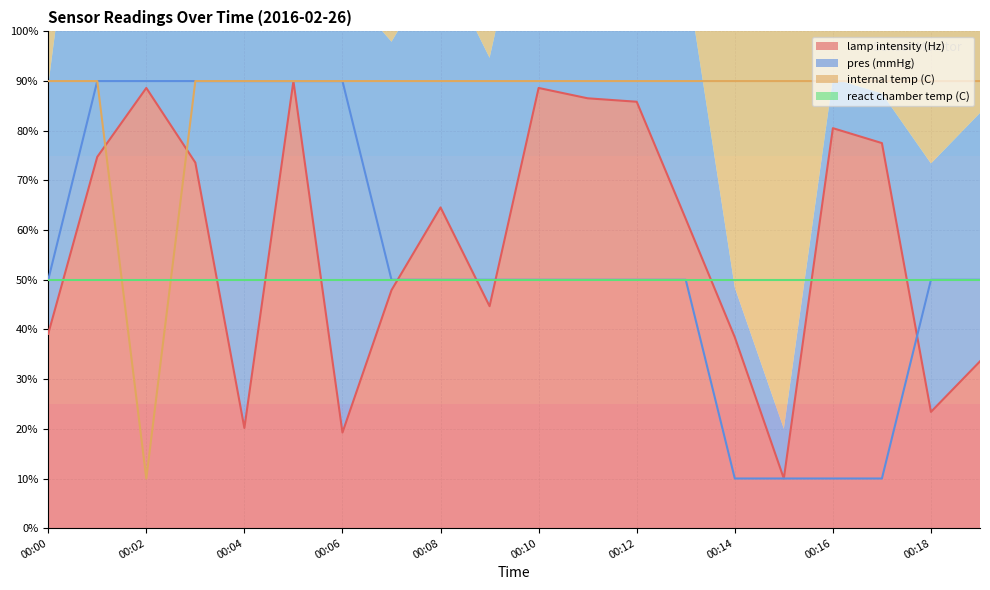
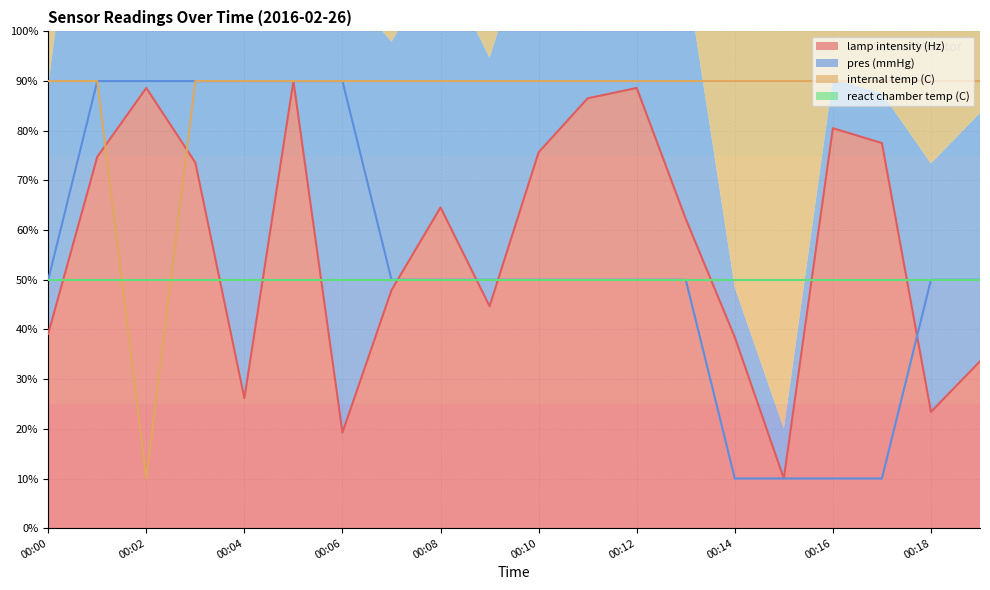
lamp intensity (Hz), 00:04: 20% -> 26%
lamp intensity (Hz), 00:10: 89% -> 76%
lamp intensity (Hz), 00:12: 86% -> 89%
